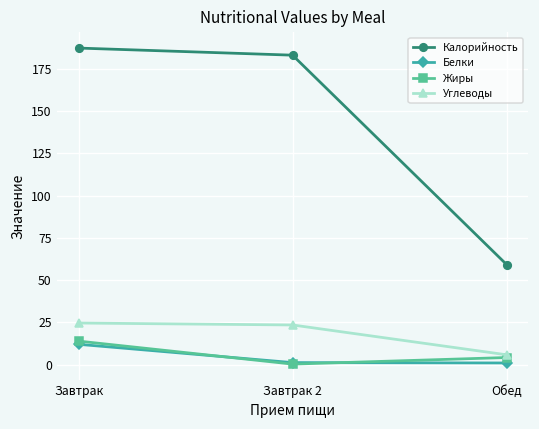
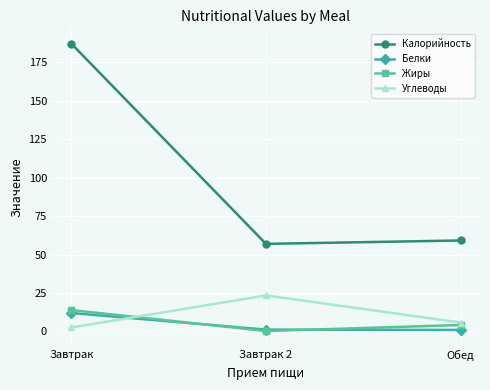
Углеводы, Завтрак: 25 -> 3
Калорийность, Завтрак 2: 183 -> 57
